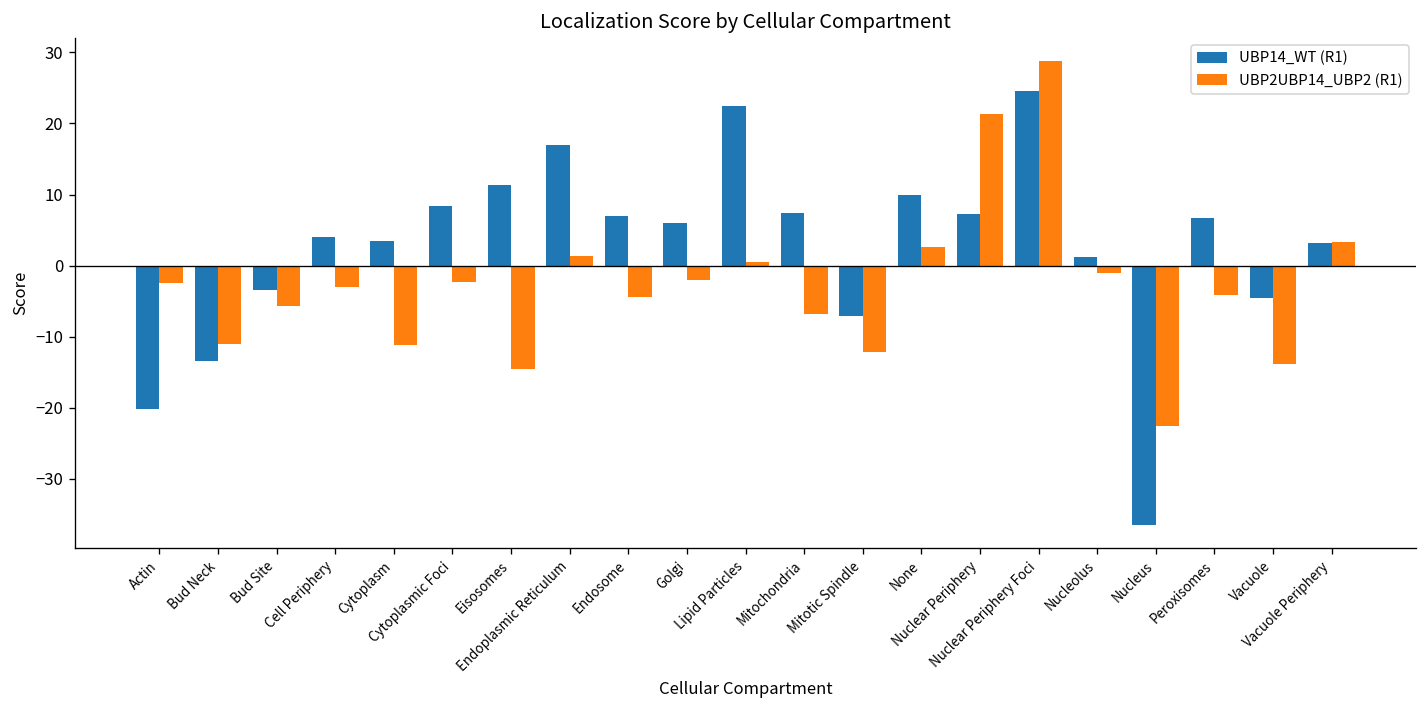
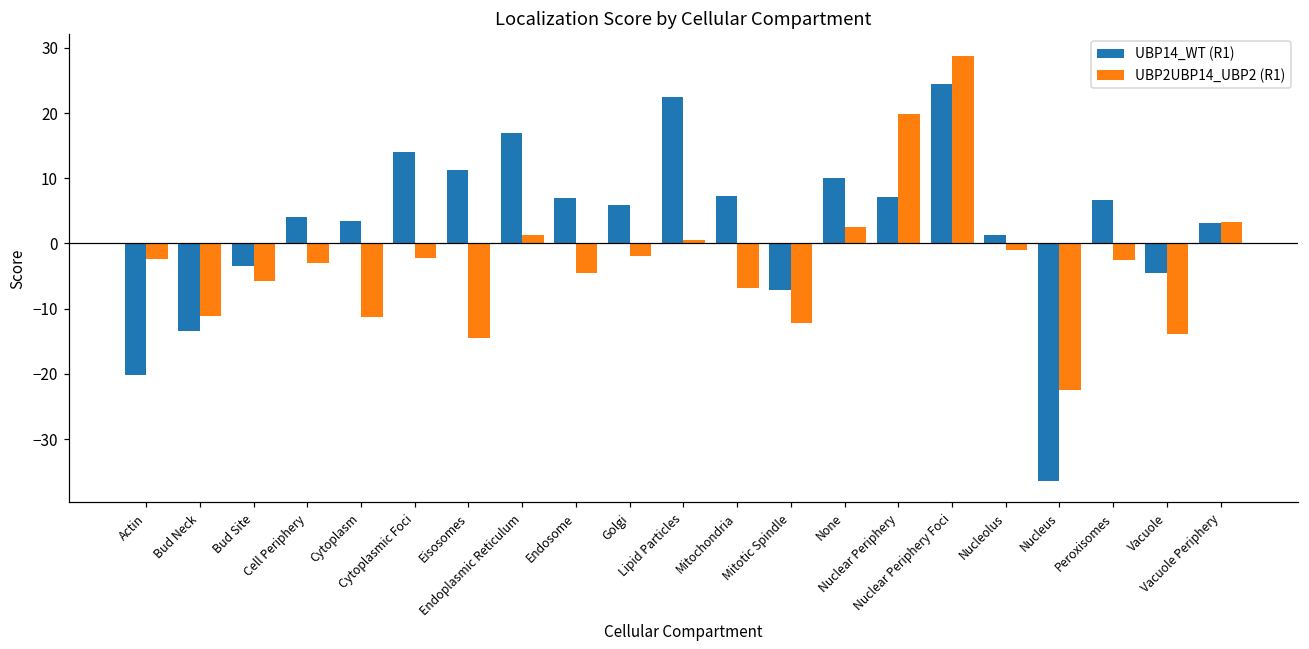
UBP14_WT (R1), Cytoplasmic Foci: 8 -> 14
UBP2UBP14_UBP2 (R1), Nuclear Periphery: 21 -> 20
UBP2UBP14_UBP2 (R1), Peroxisomes: -4 -> -3
